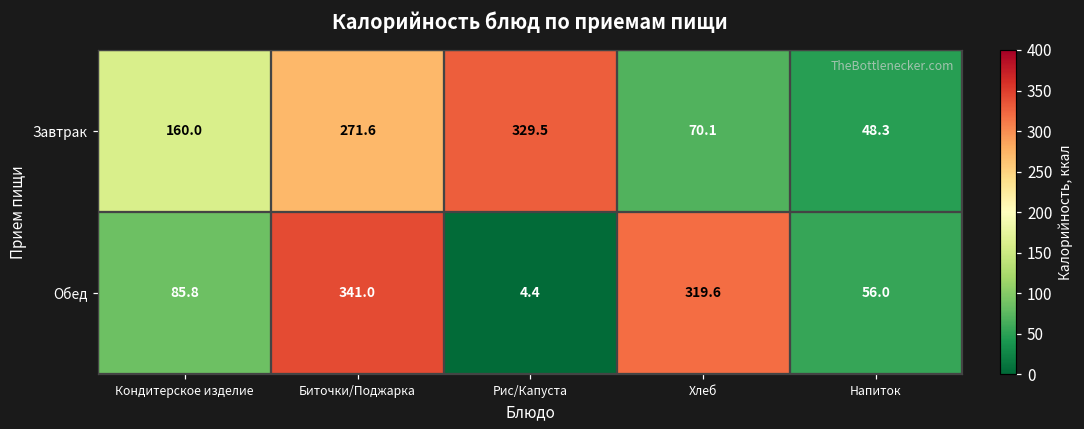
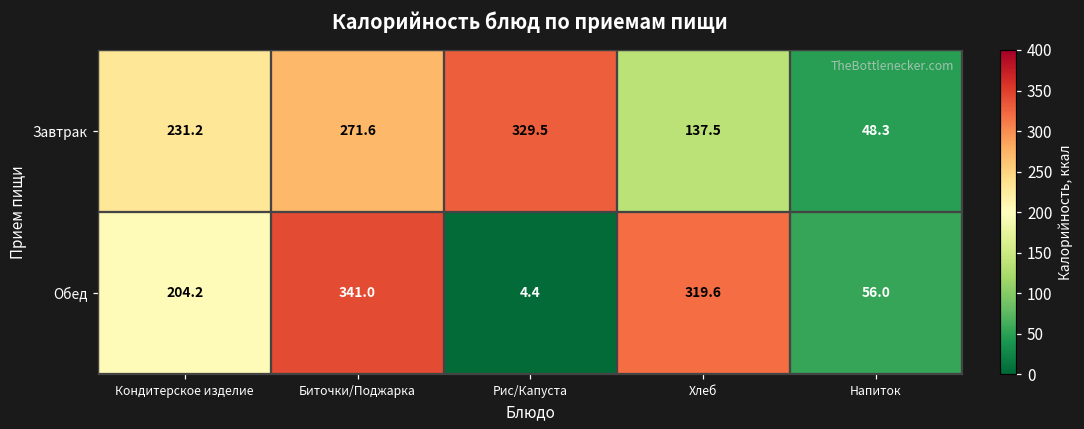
Завтрак, Кондитерское изделие: 160.0 -> 231.2
Завтрак, Хлеб: 70.1 -> 137.5
Обед, Кондитерское изделие: 85.8 -> 204.2
